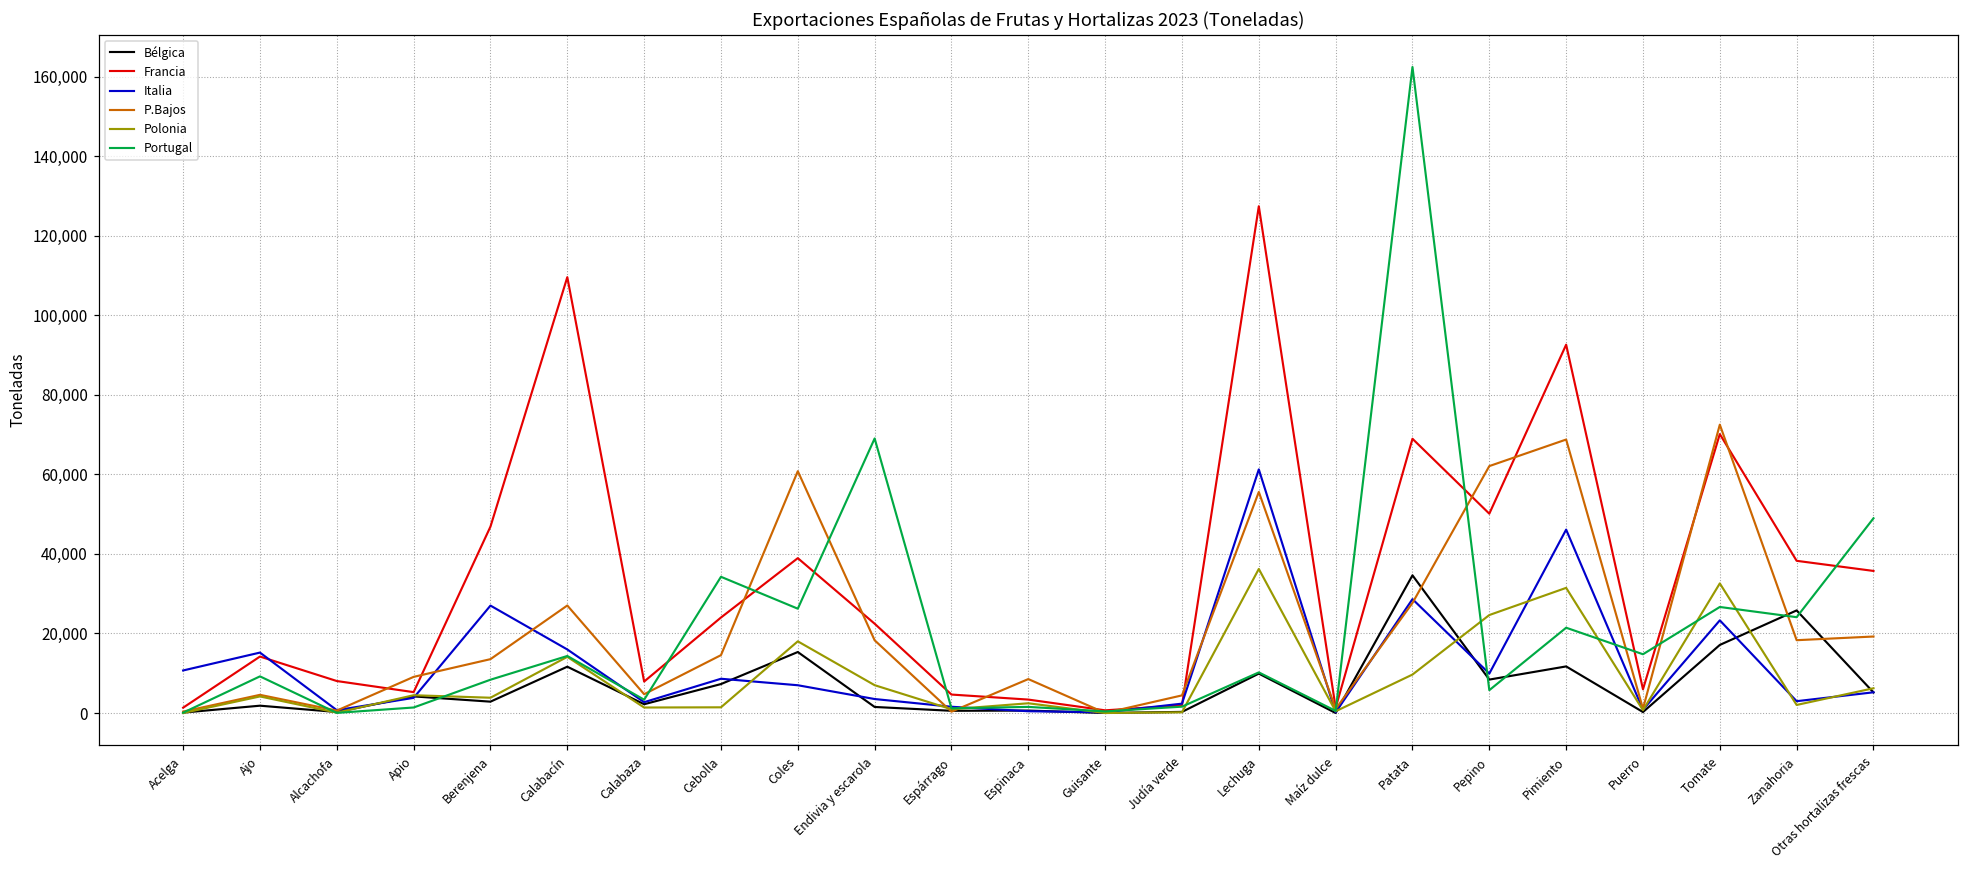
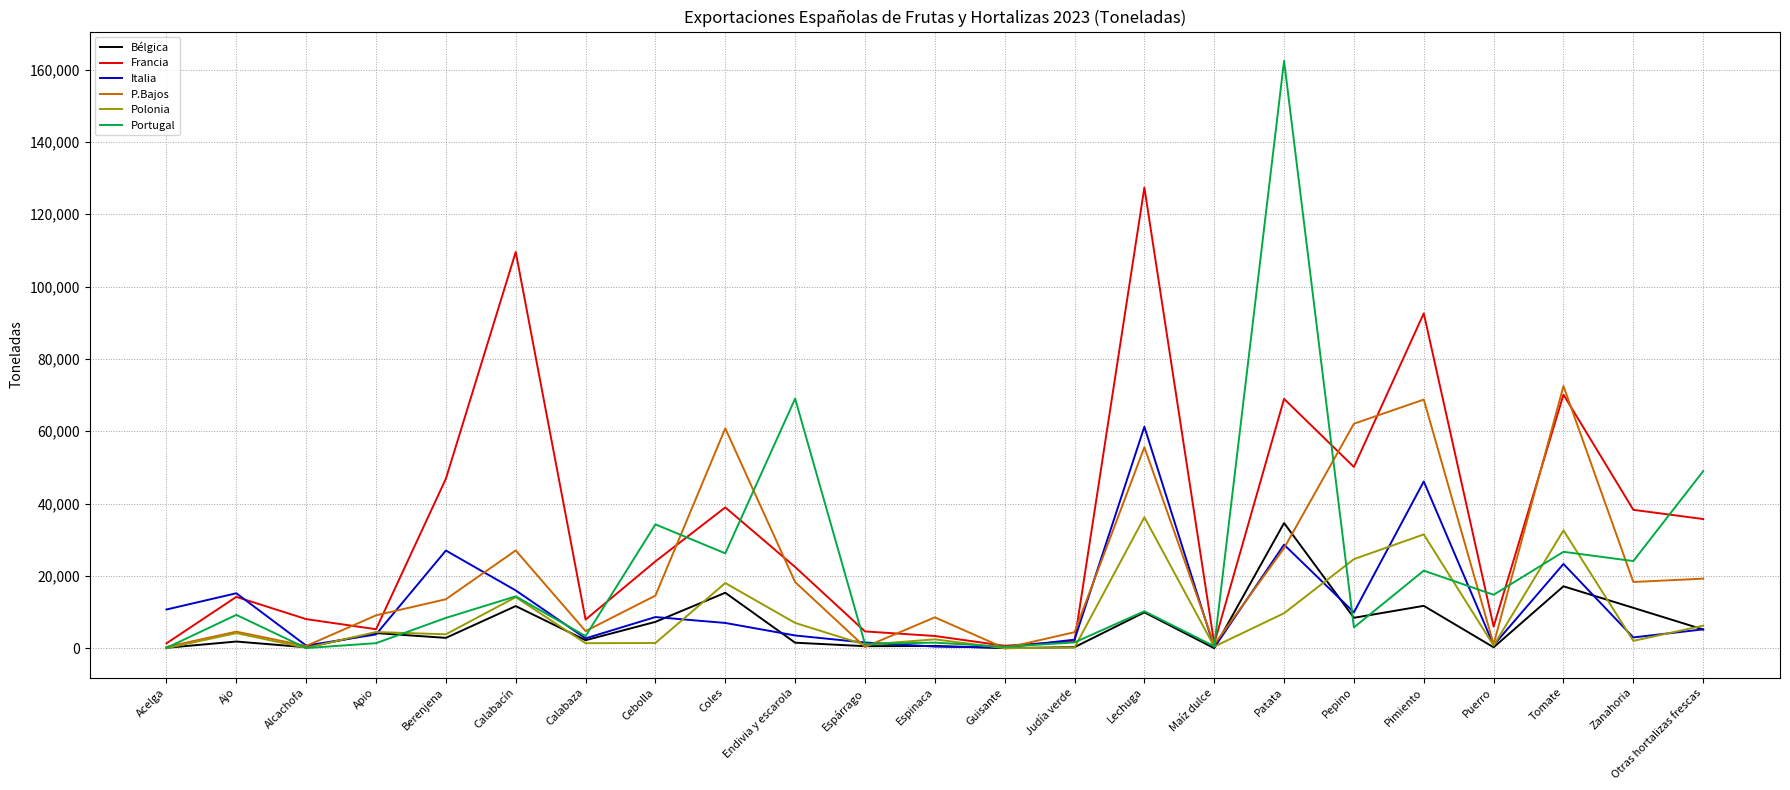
Bélgica, Zanahoria: 26,000 -> 11,000
